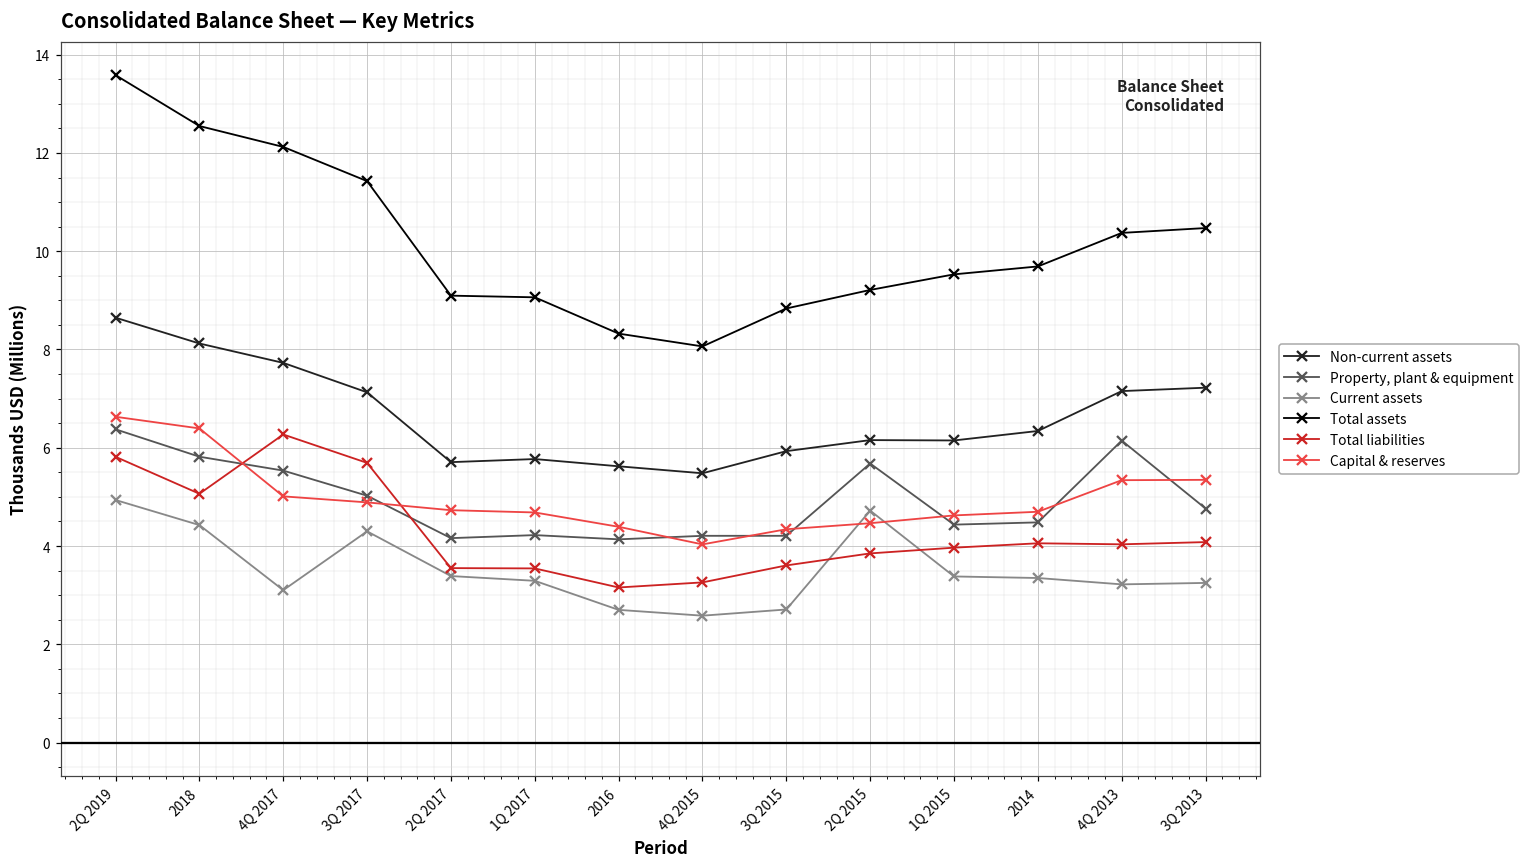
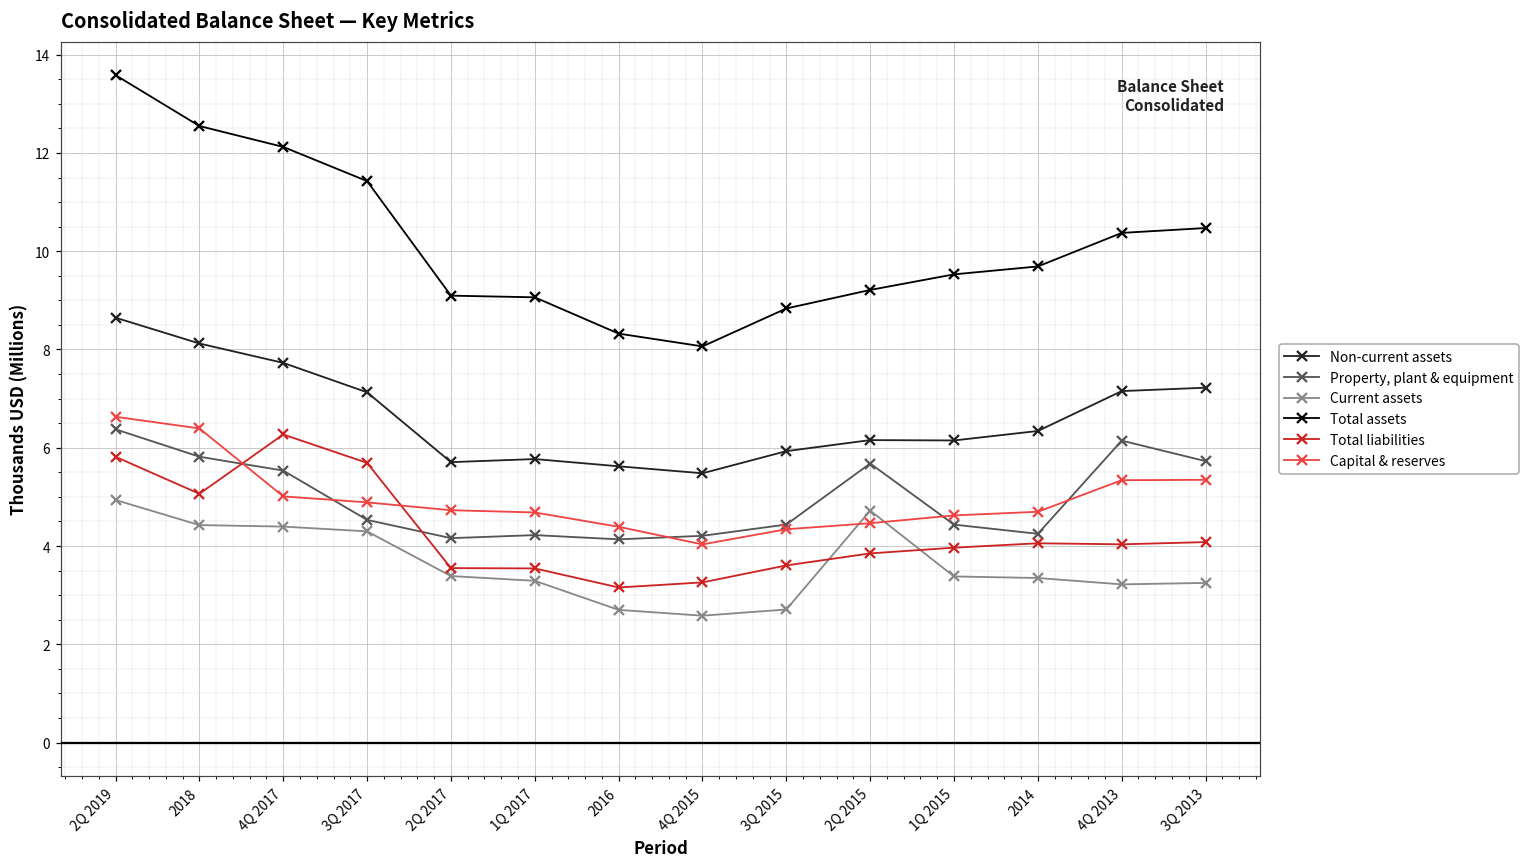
Current assets, 4Q 2017: 3.1 -> 4.4
Property, plant & equipment, 3Q 2017: 5.0 -> 4.5
Property, plant & equipment, 3Q 2015: 4.2 -> 4.4
Property, plant & equipment, 2014: 4.5 -> 4.2
Property, plant & equipment, 3Q 2013: 4.8 -> 5.7
